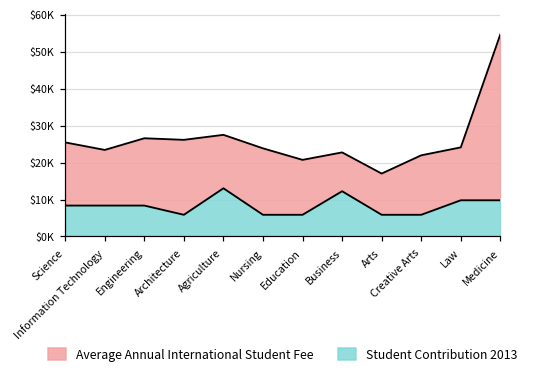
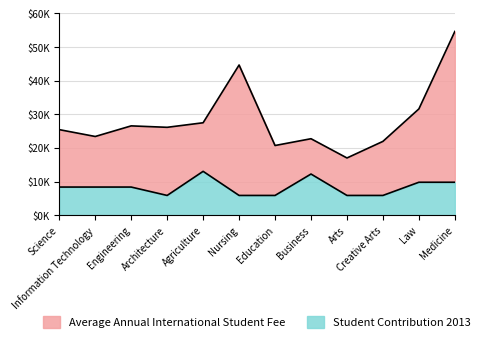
Average Annual International Student Fee, Nursing: $24000 -> $45000
Average Annual International Student Fee, Law: $24000 -> $32000
